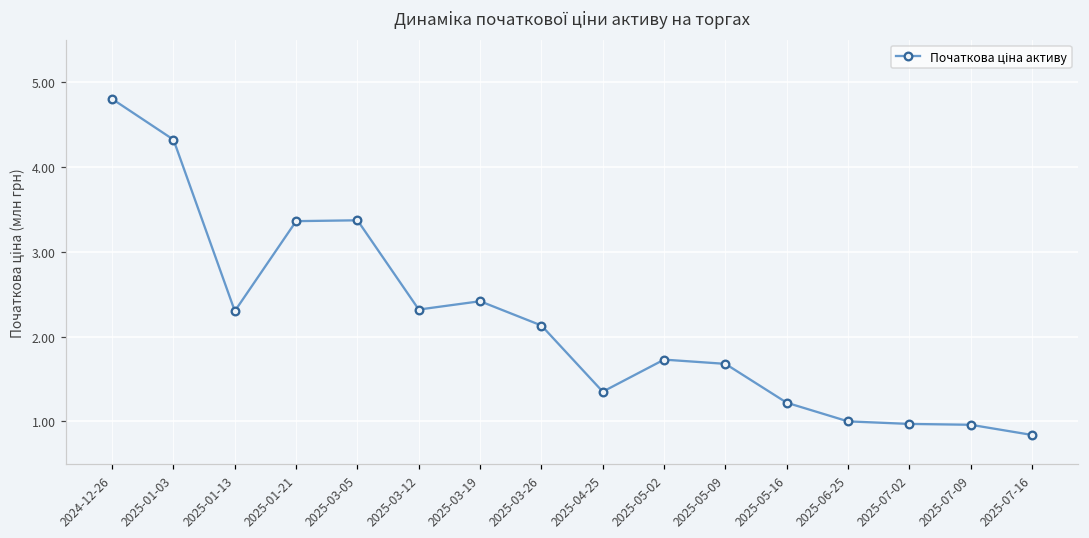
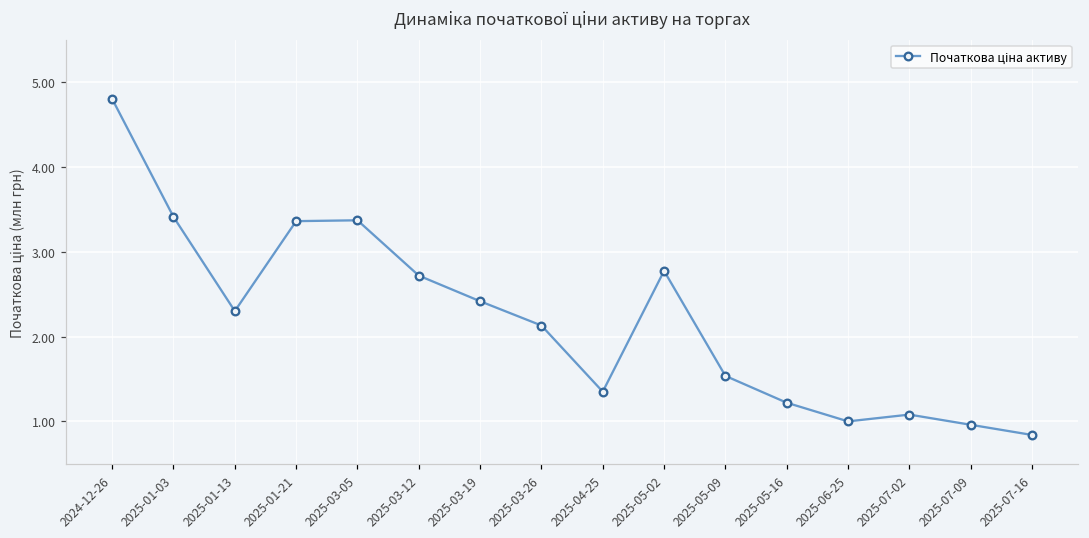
2025-01-03: 4.3 -> 3.4
2025-03-12: 2.3 -> 2.7
2025-05-02: 1.7 -> 2.8
2025-05-09: 1.7 -> 1.5
2025-07-02: 1.0 -> 1.1
